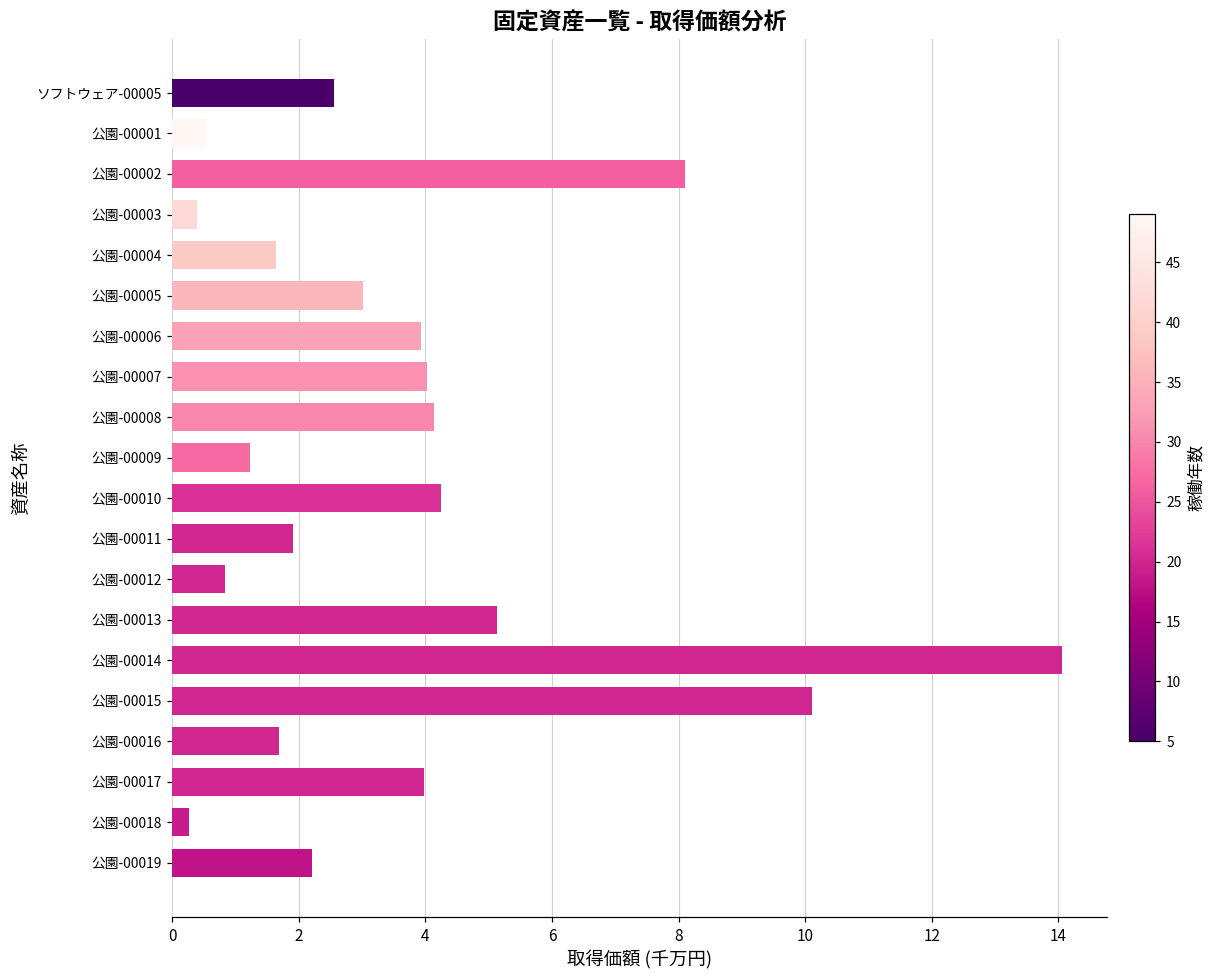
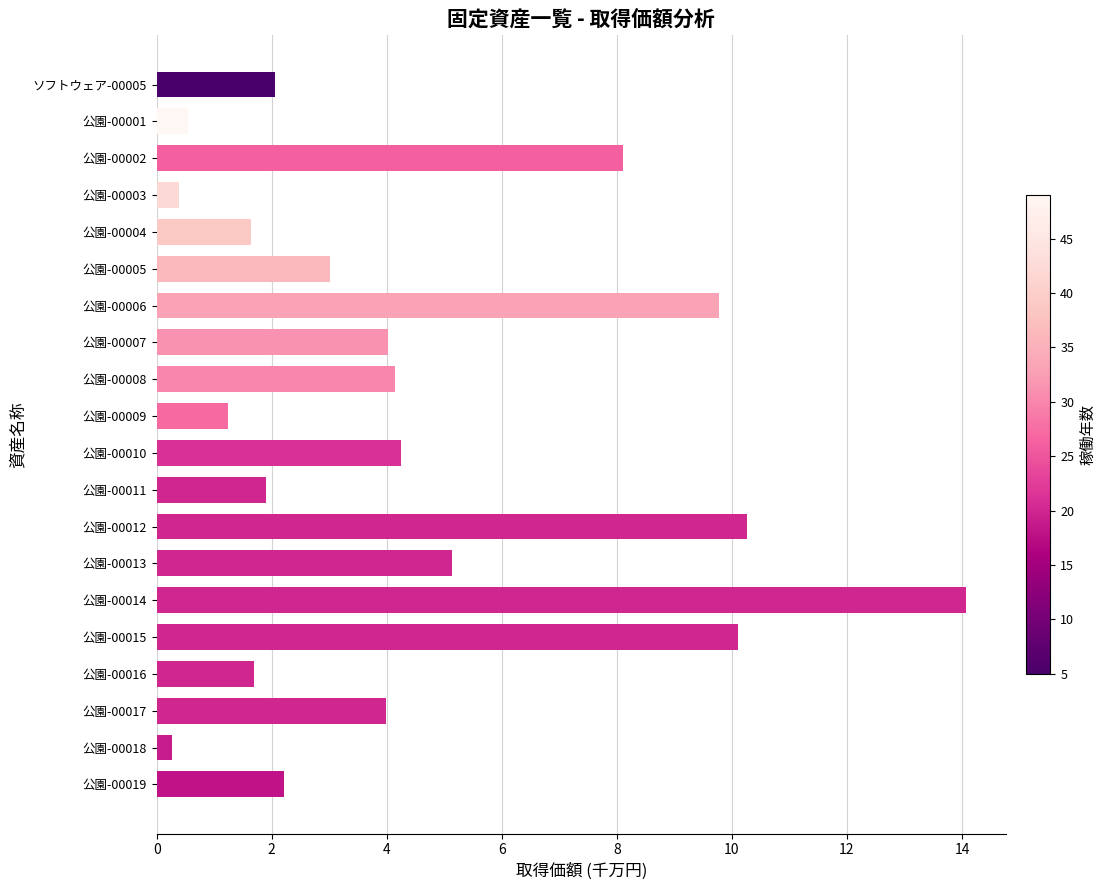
ソフトウェア-00005: 2.5 -> 2.0
公園-00006: 3.9 -> 9.8
公園-00012: 0.8 -> 10.3
